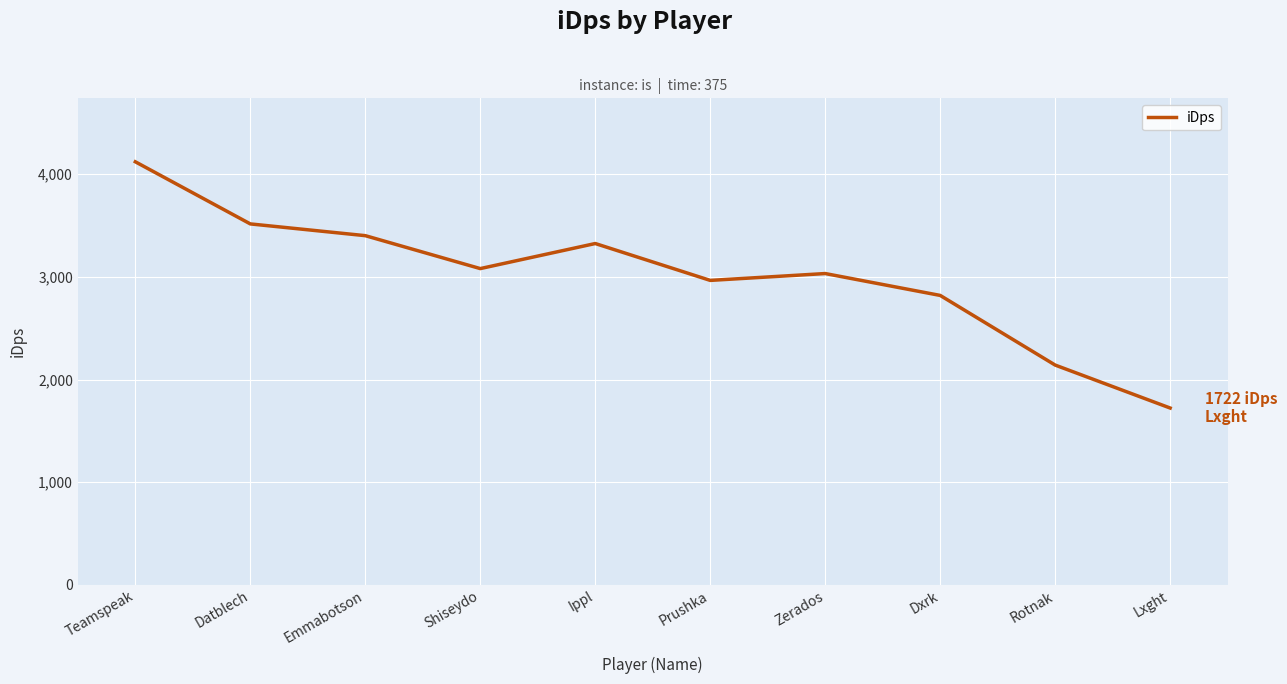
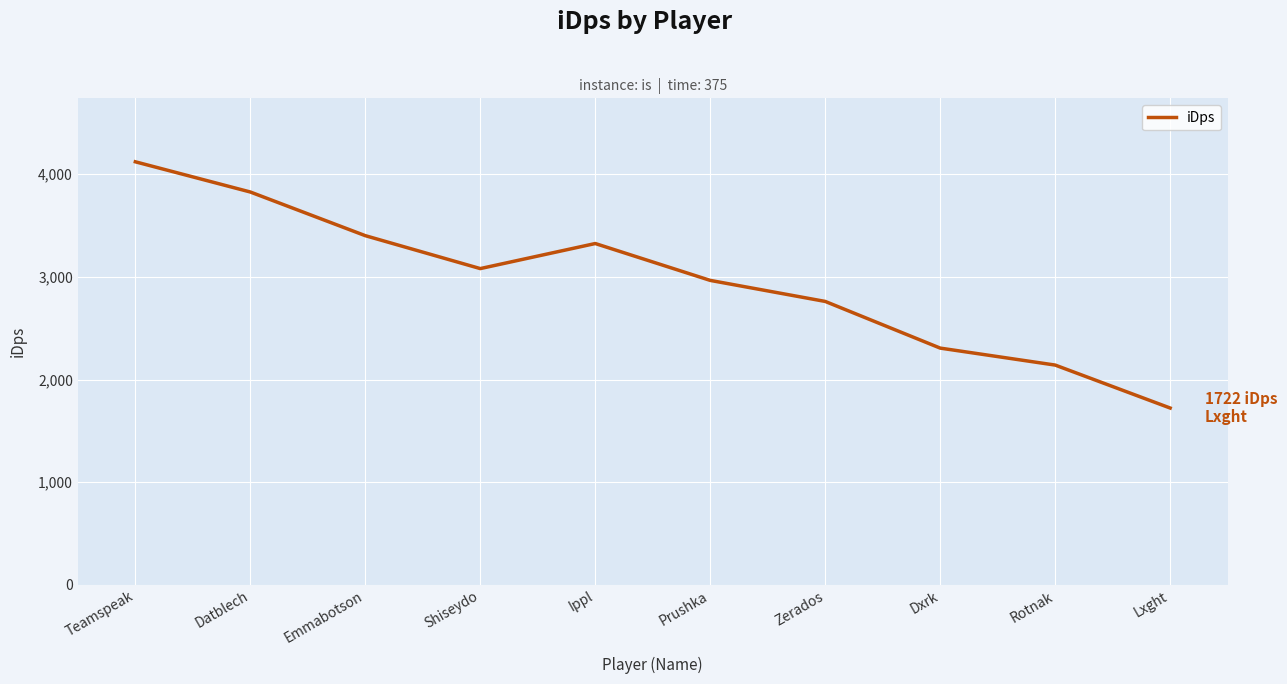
Datblech: 3,520 -> 3,830
Zerados: 3,030 -> 2,760
Dxrk: 2,820 -> 2,310
